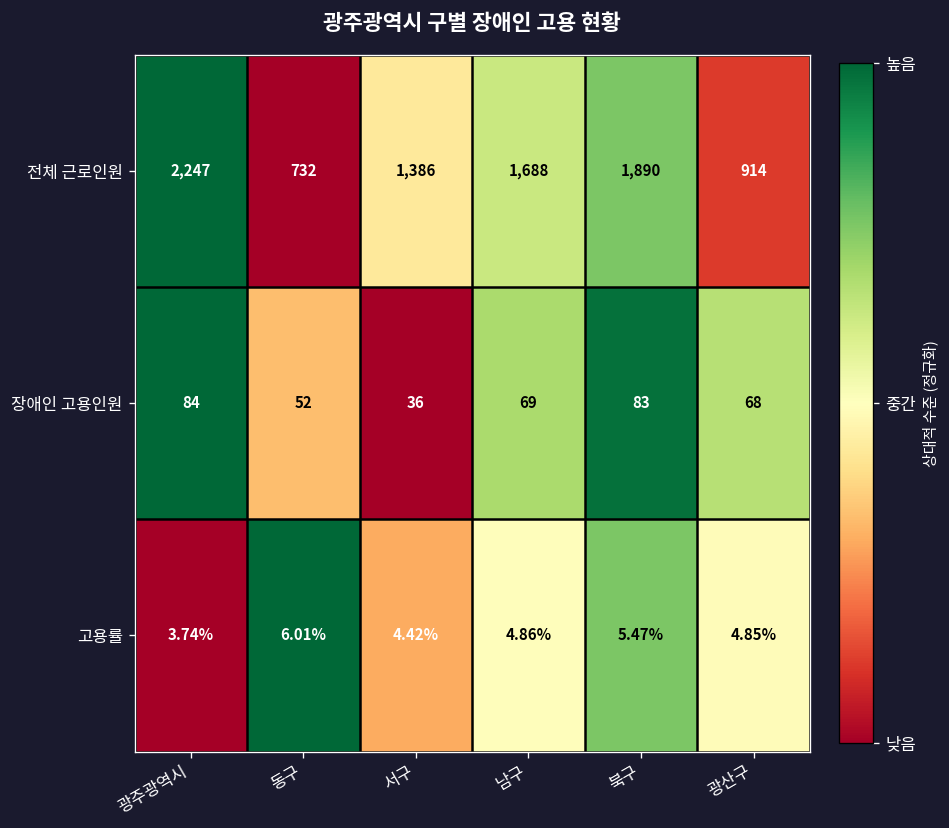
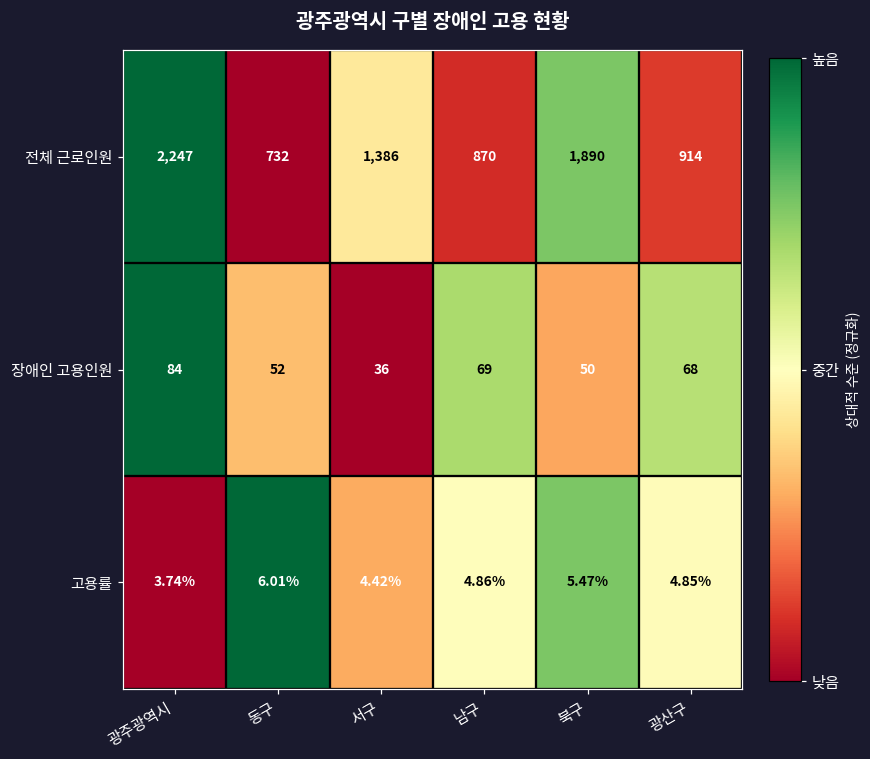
전체 근로인원, 남구: 1,688 -> 870
장애인 고용인원, 북구: 83 -> 50
